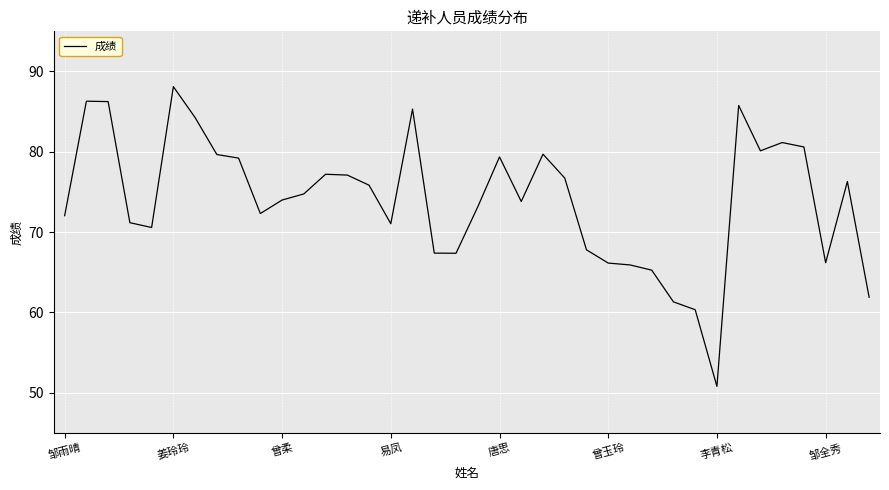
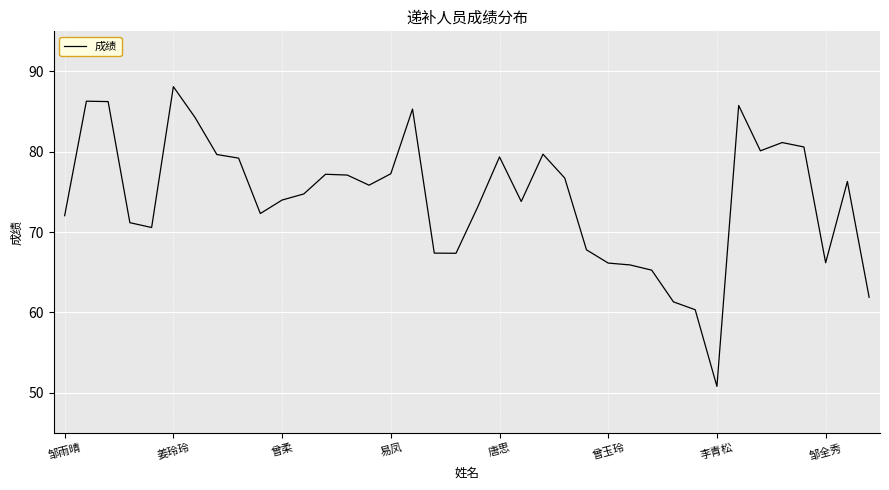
易凤: 71 -> 77
